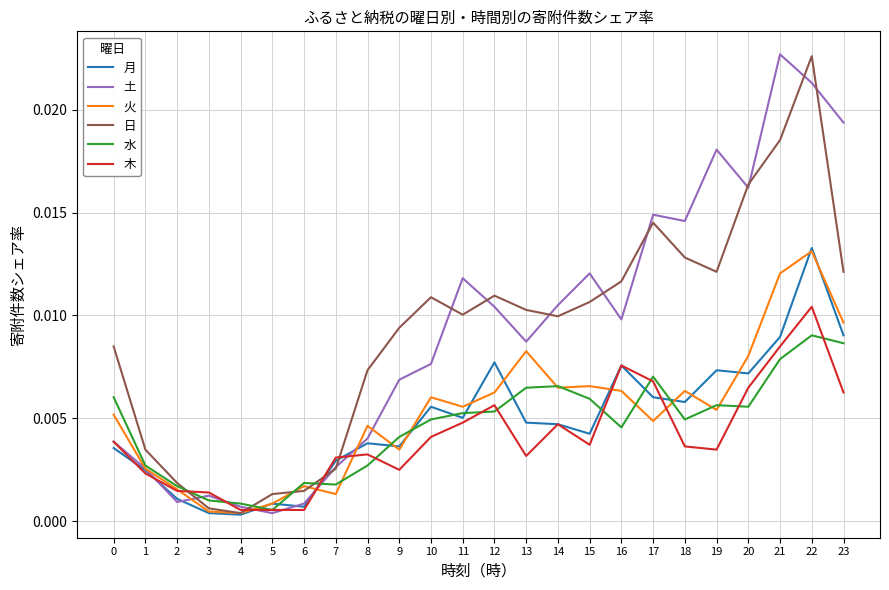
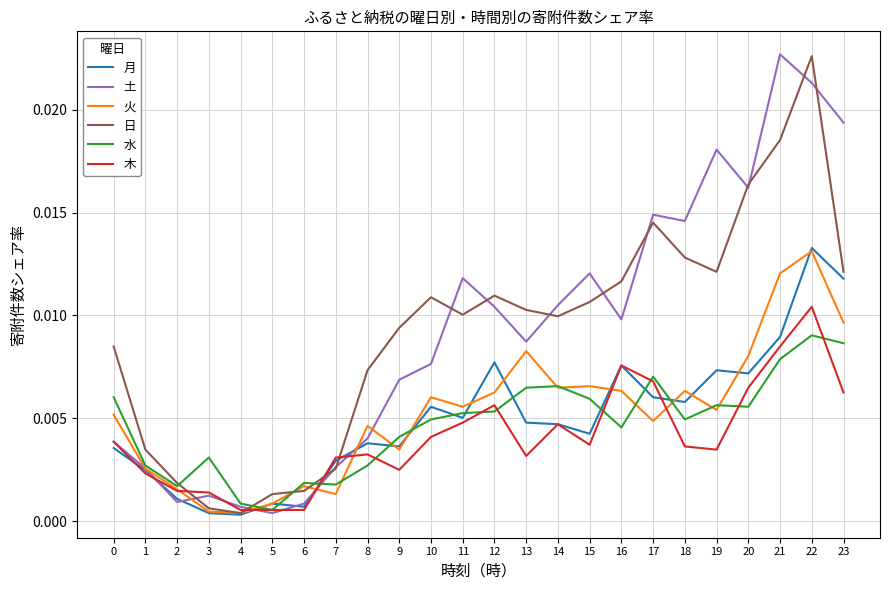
水, 3: 0.0010 -> 0.0031
月, 23: 0.0090 -> 0.0118
